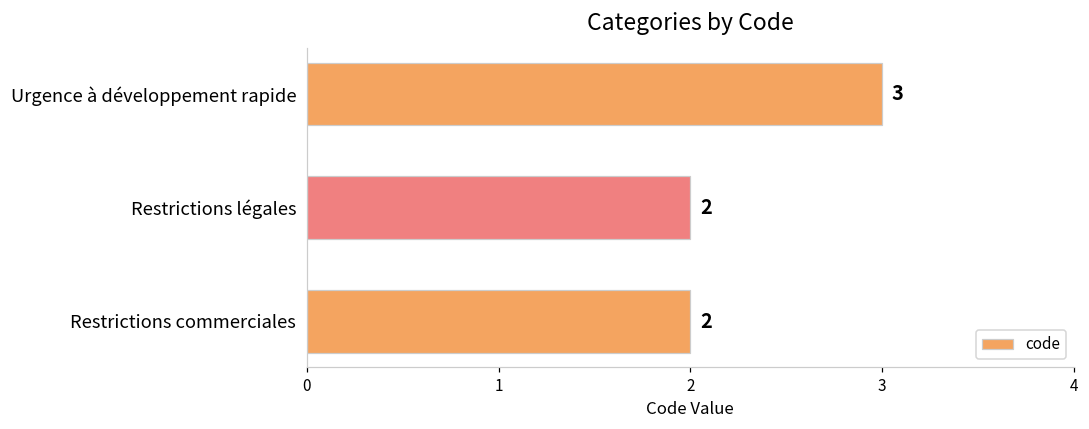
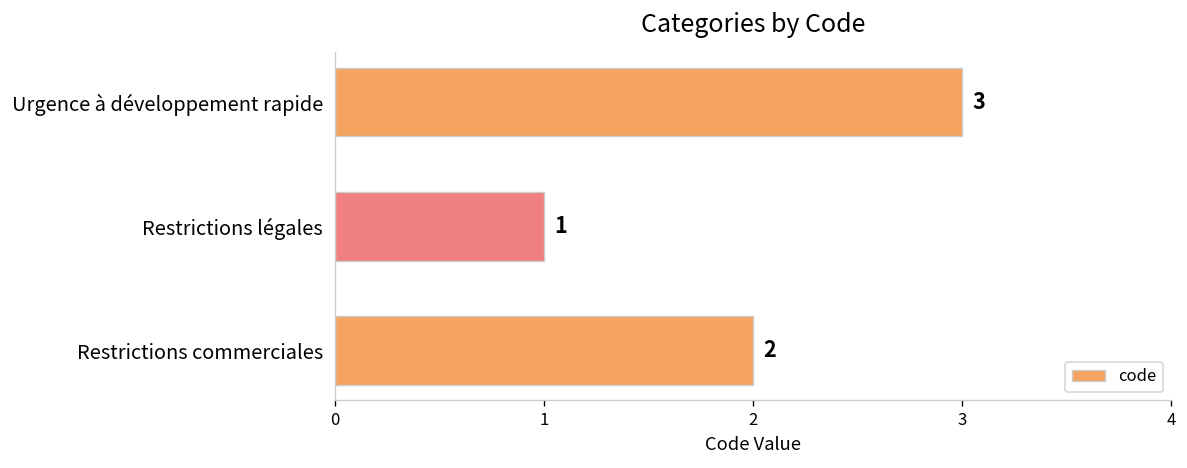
Restrictions légales: 2 -> 1
